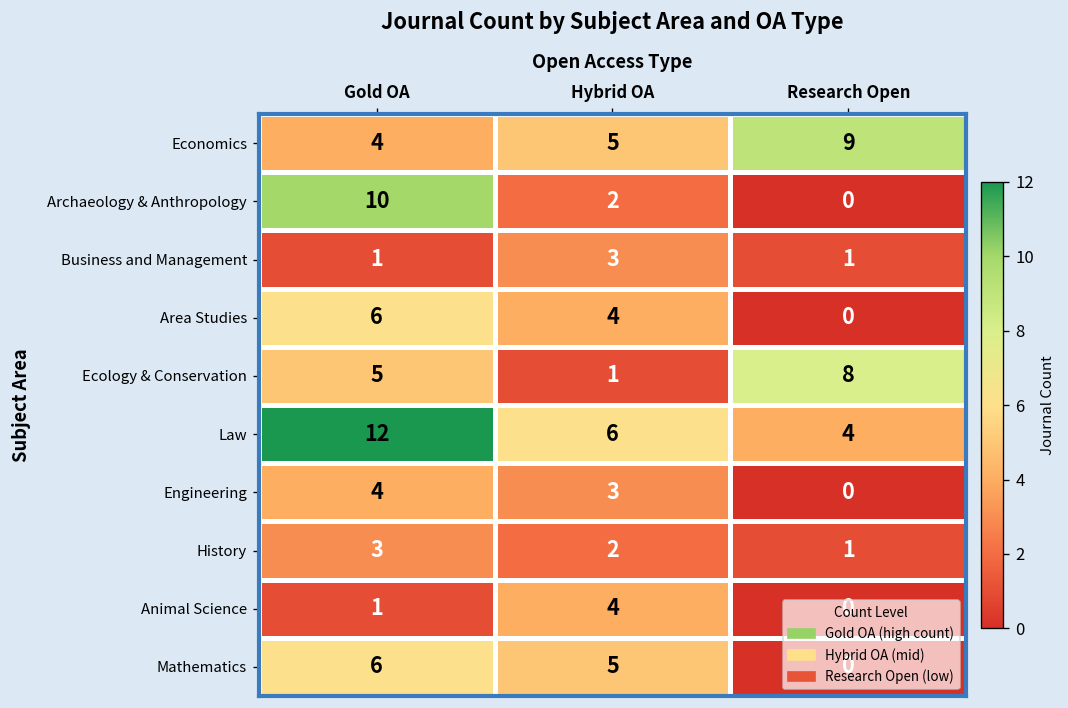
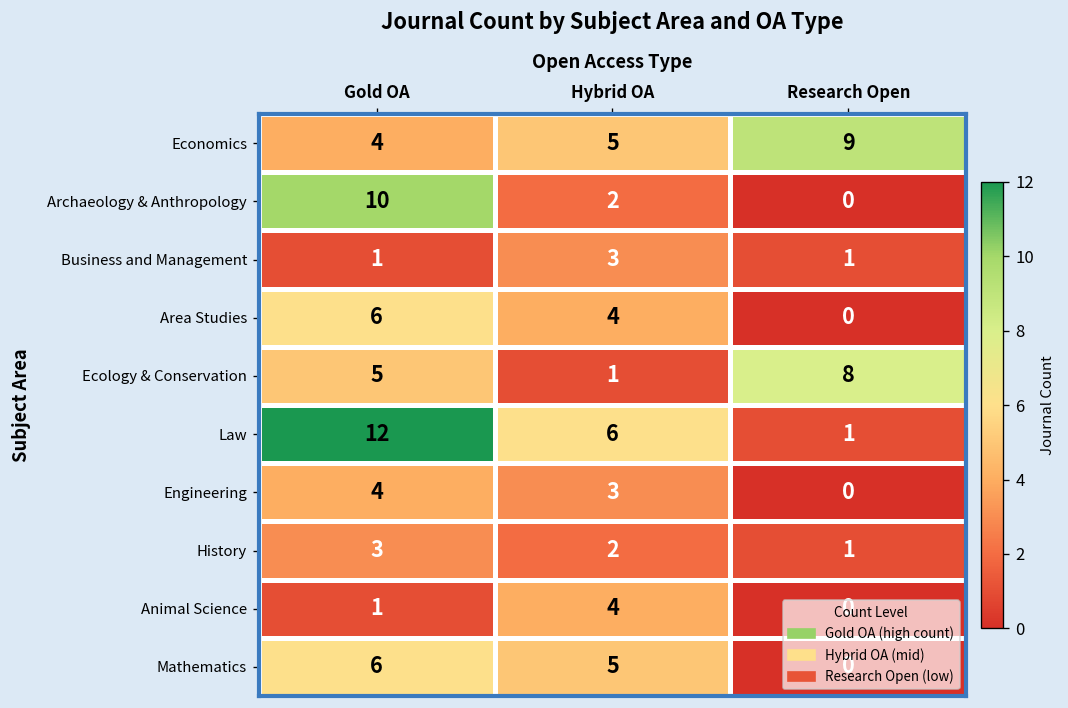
Law, Research Open: 4 -> 1
